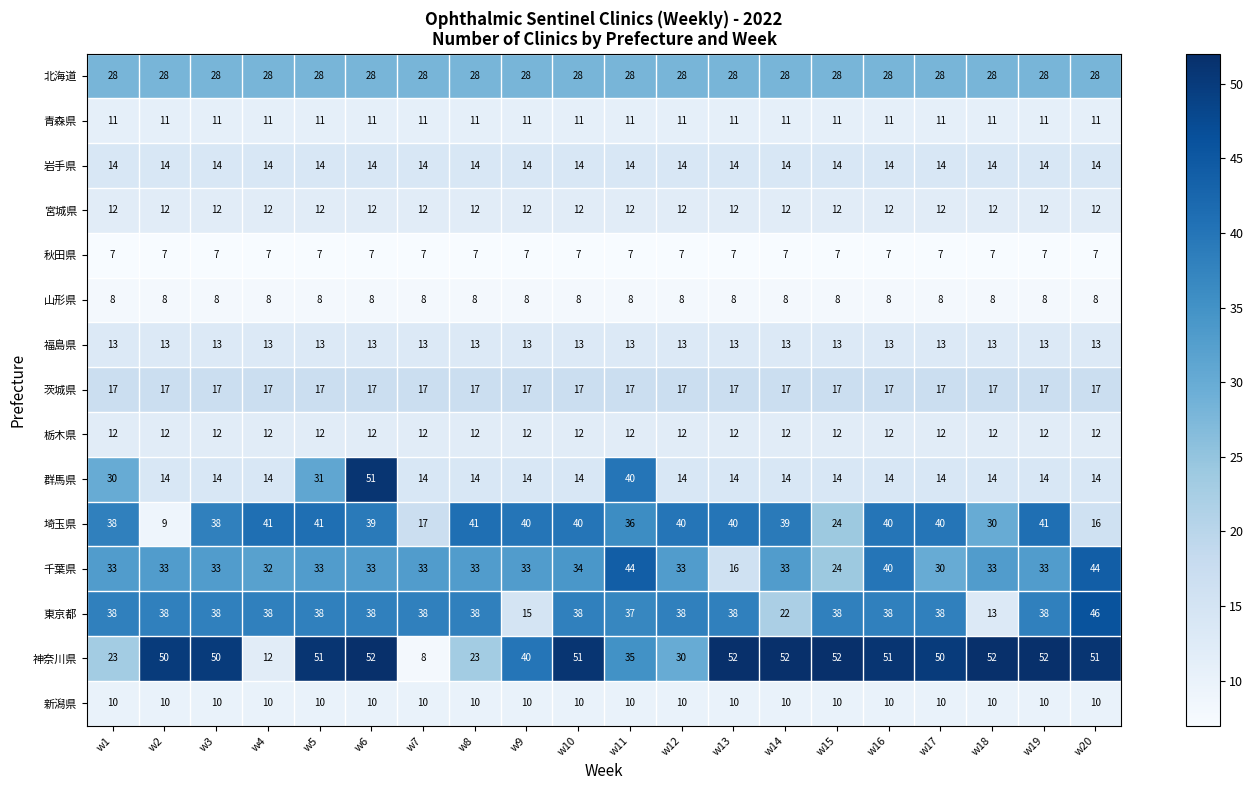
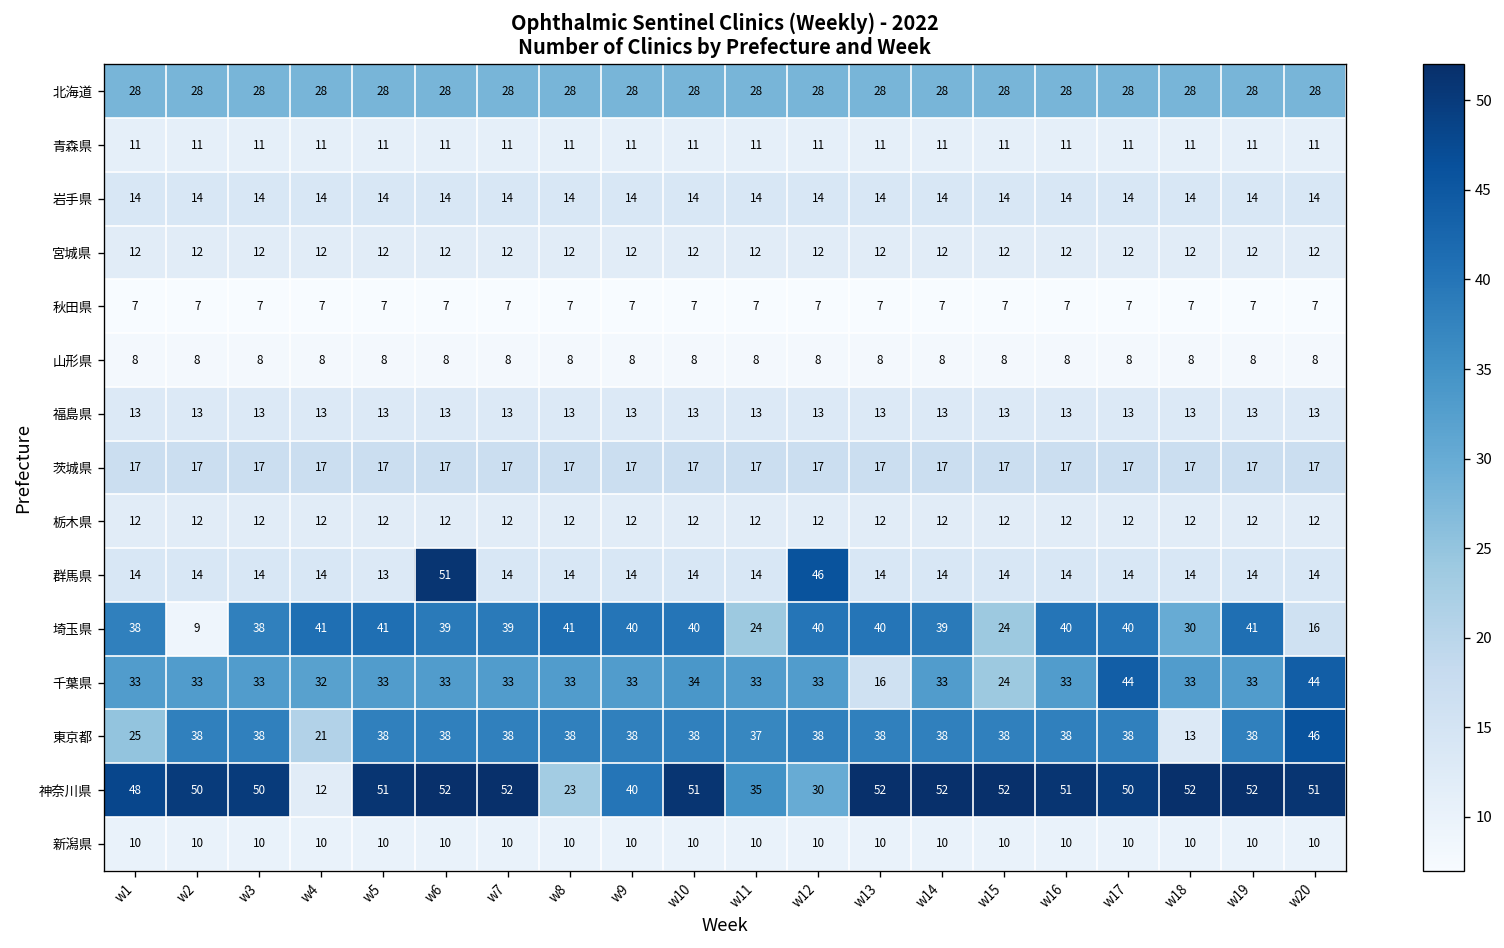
群馬県, w1: 30 -> 14
群馬県, w5: 31 -> 13
群馬県, w11: 40 -> 14
群馬県, w12: 14 -> 46
埼玉県, w7: 17 -> 39
埼玉県, w11: 36 -> 24
千葉県, w11: 44 -> 33
千葉県, w16: 40 -> 33
千葉県, w17: 30 -> 44
東京都, w1: 38 -> 25
東京都, w4: 38 -> 21
東京都, w9: 15 -> 38
東京都, w14: 22 -> 38
神奈川県, w1: 23 -> 48
神奈川県, w7: 8 -> 52
